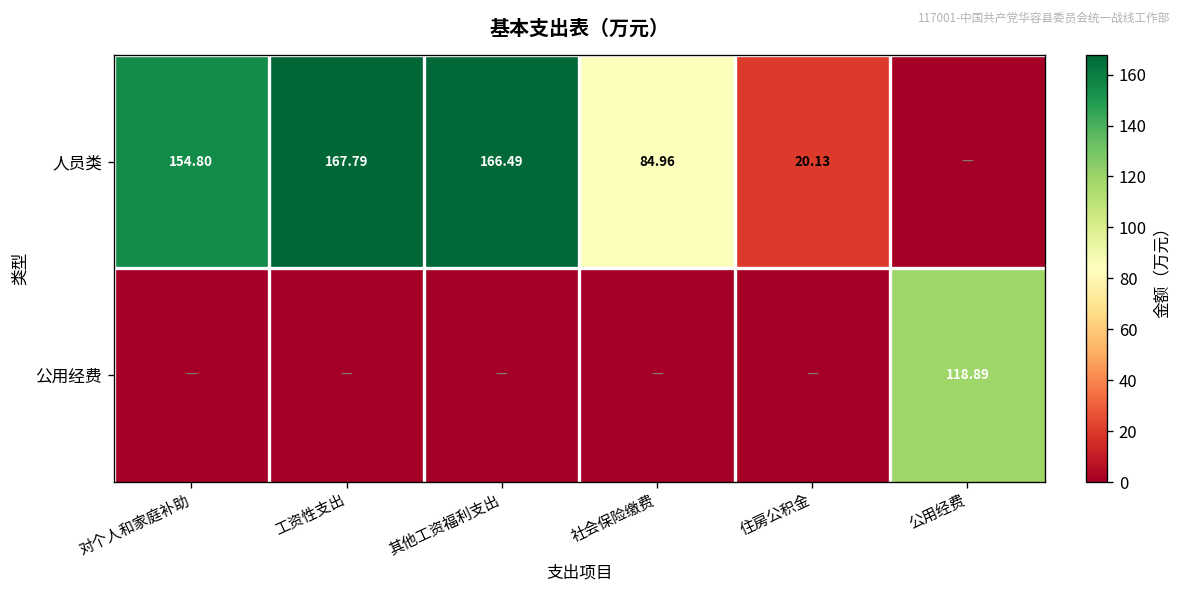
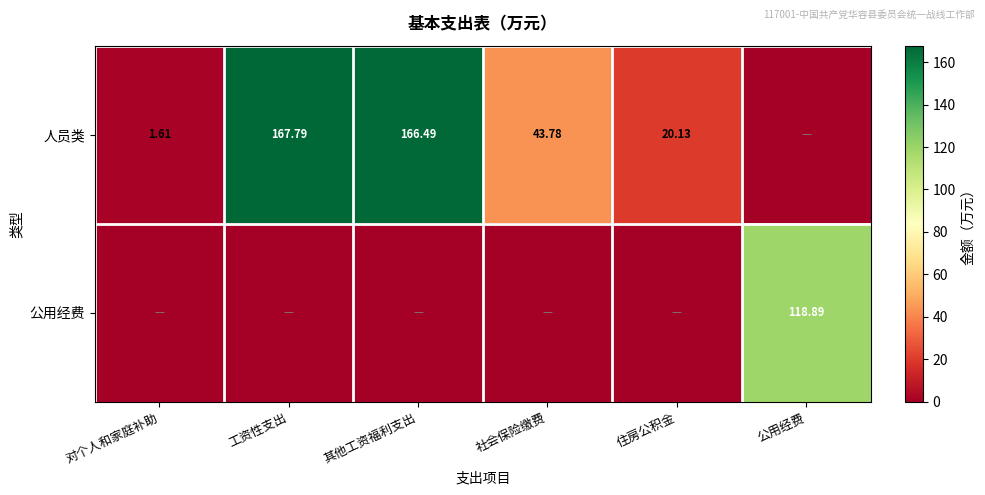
人员类, 对个人和家庭补助: 154.80 -> 1.61
人员类, 社会保险缴费: 84.96 -> 43.78
